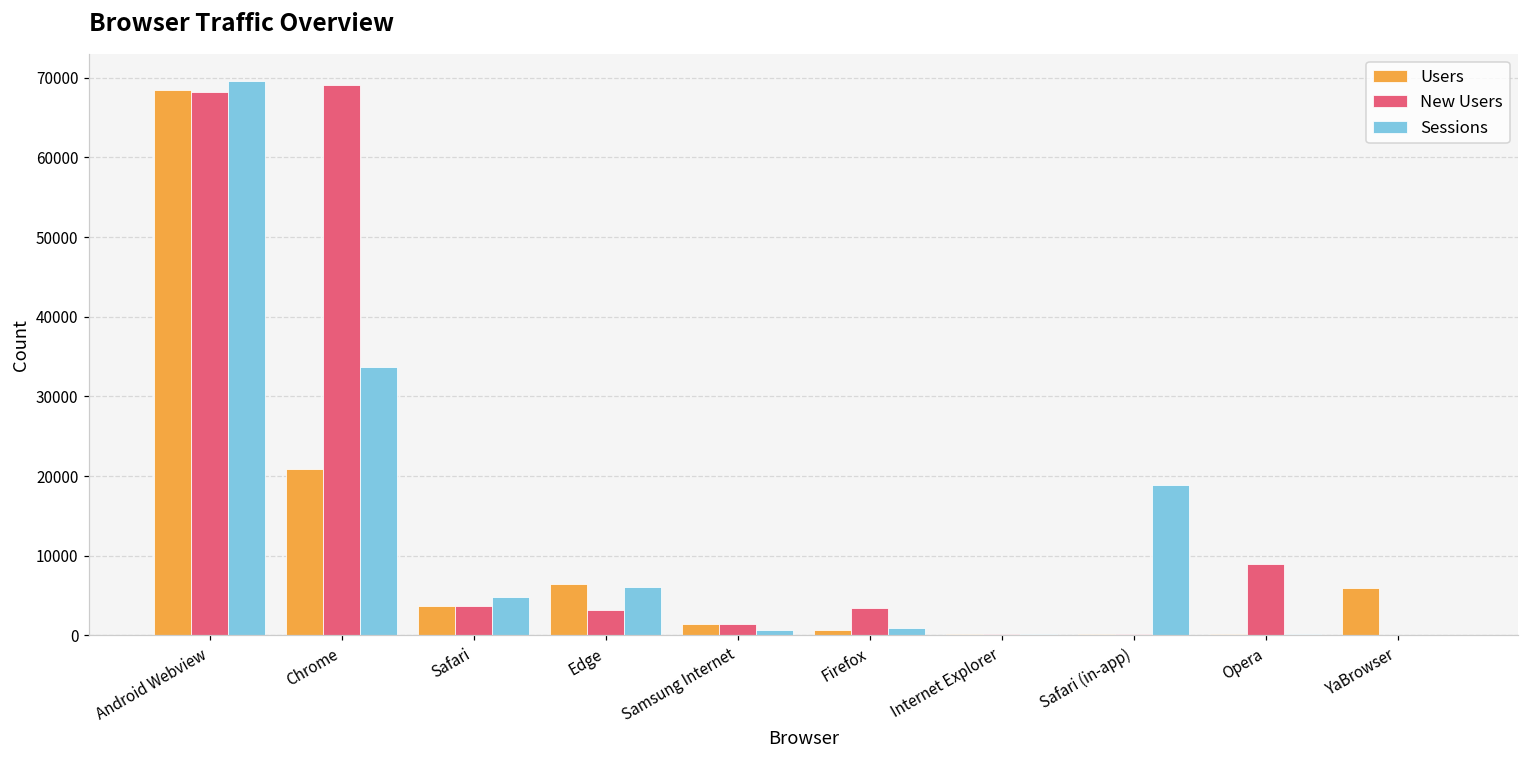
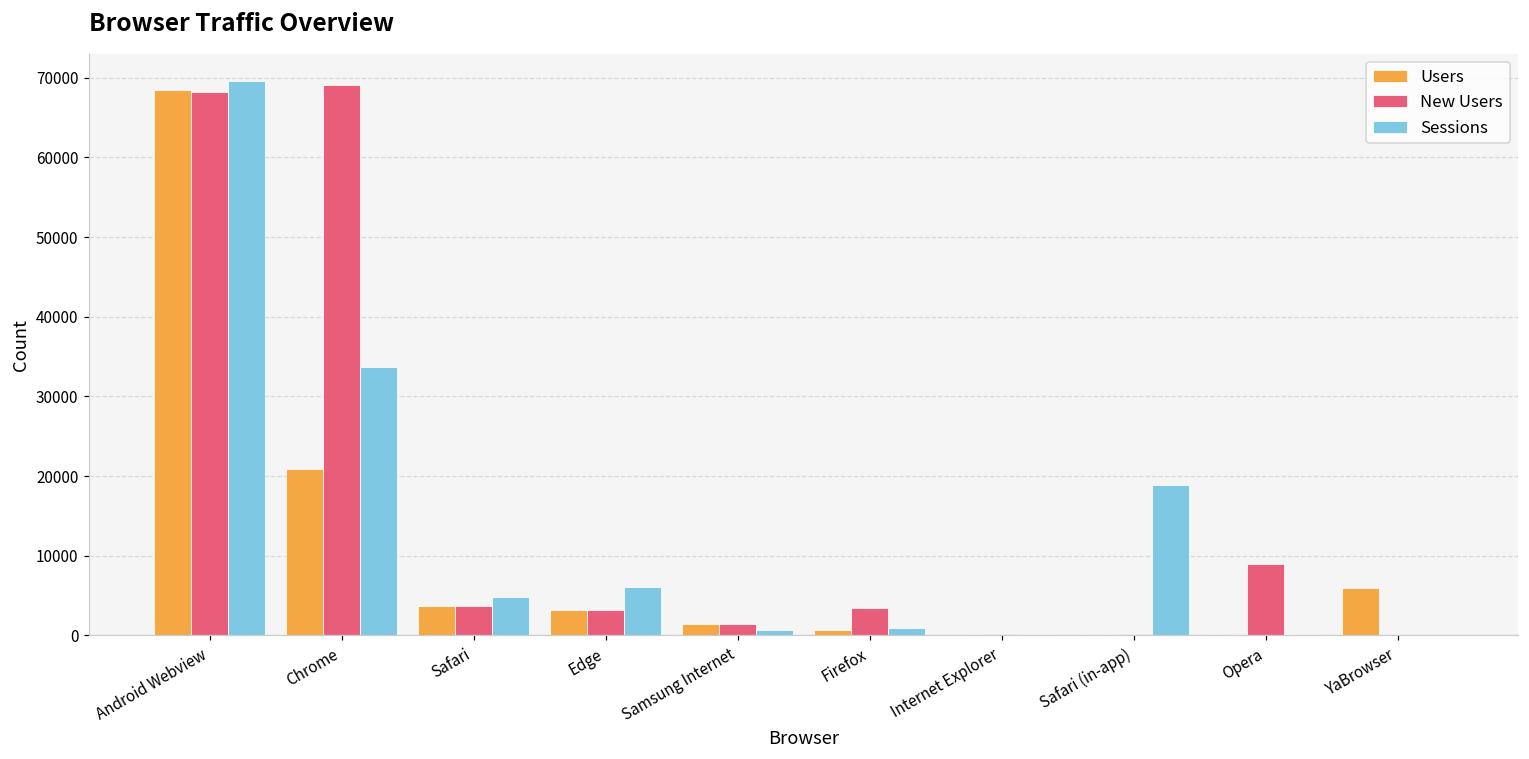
Users, Edge: 6000 -> 3000
